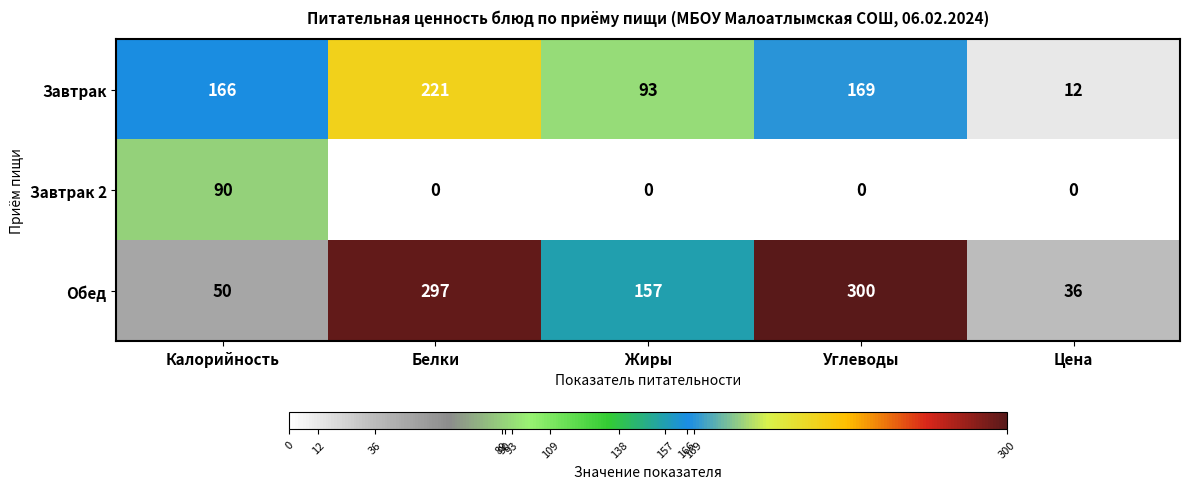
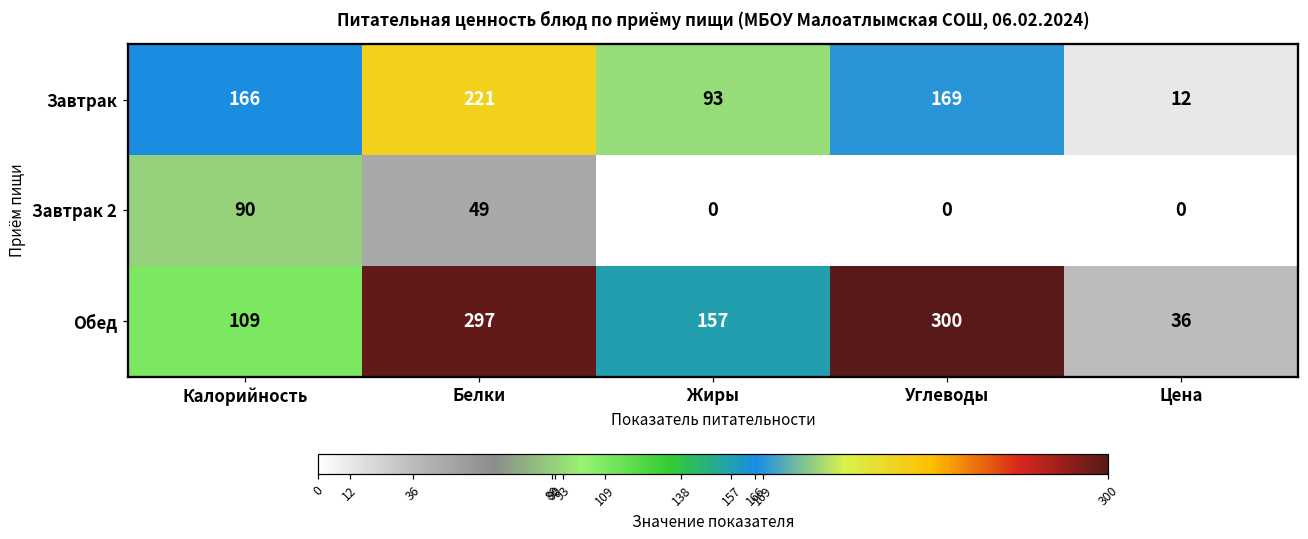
Завтрак 2, Белки: 0 -> 49
Обед, Калорийность: 50 -> 109
